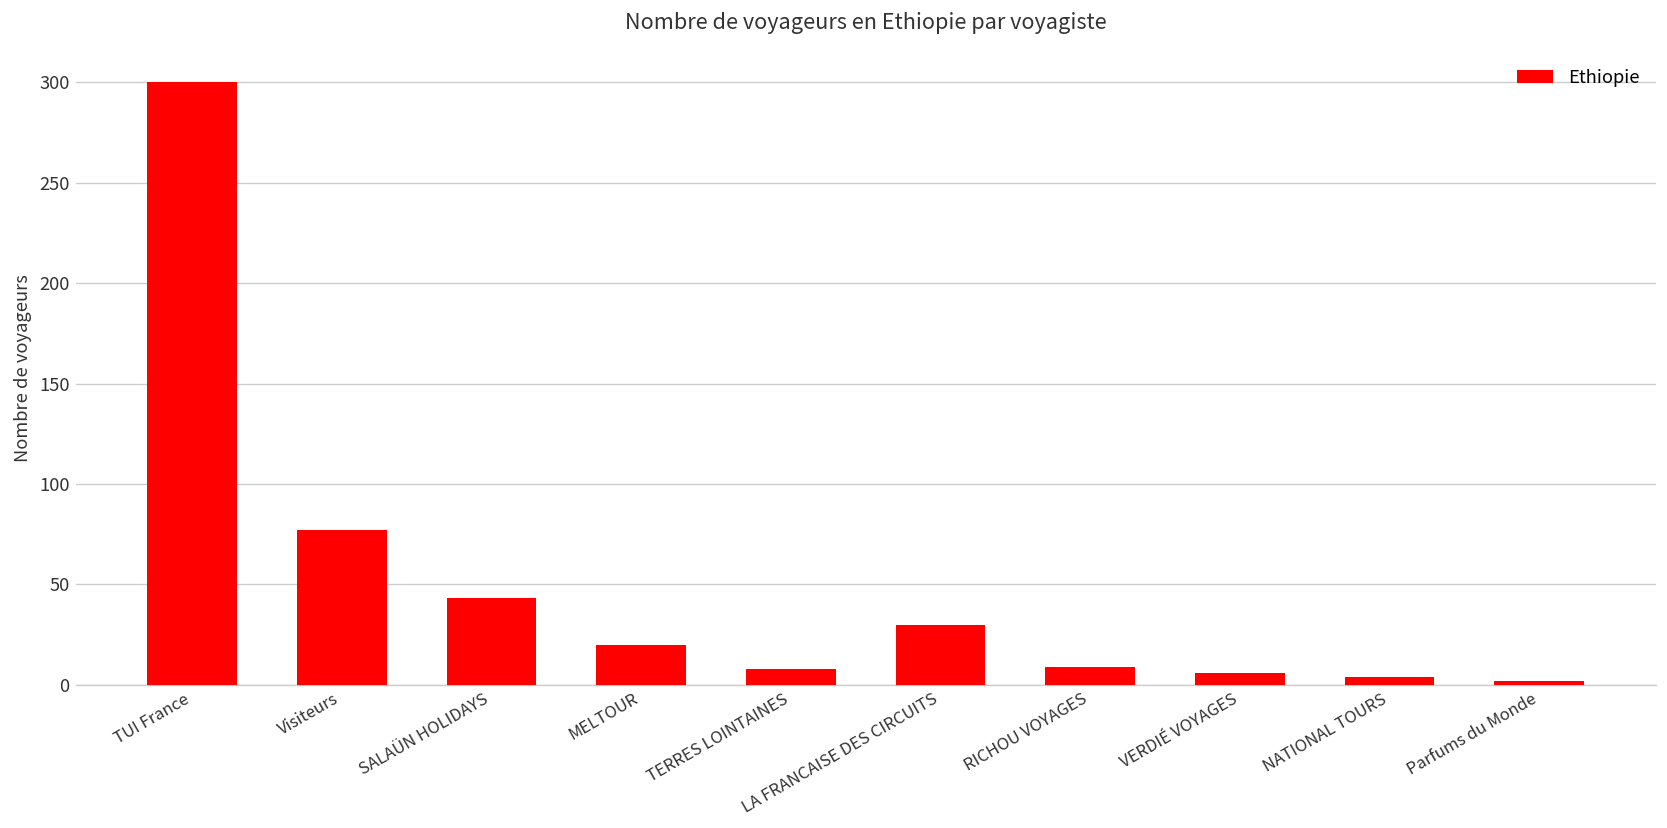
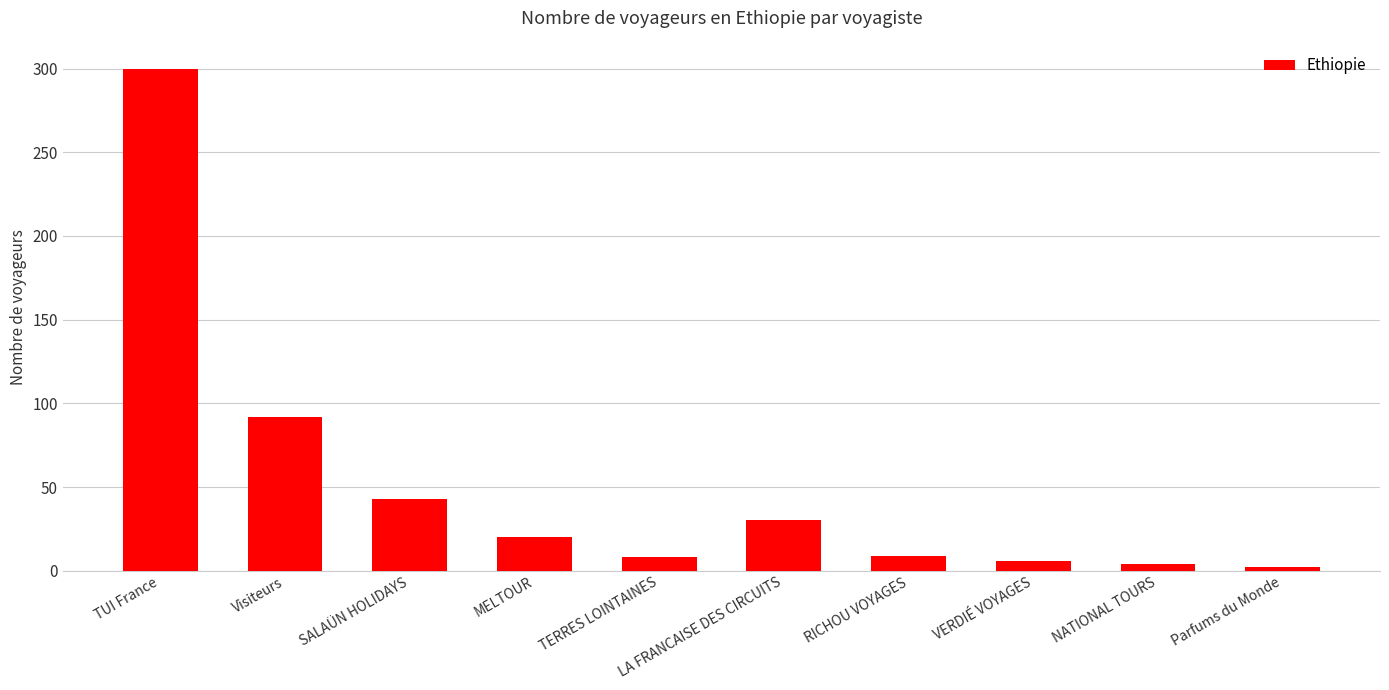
Visiteurs: 77 -> 92
